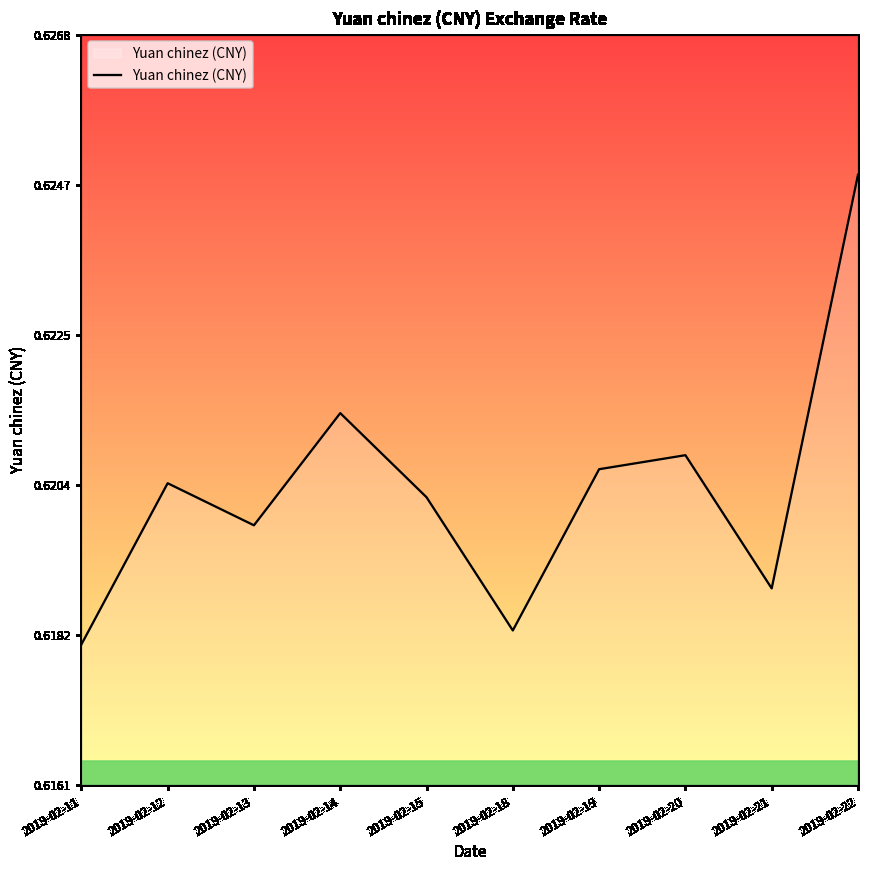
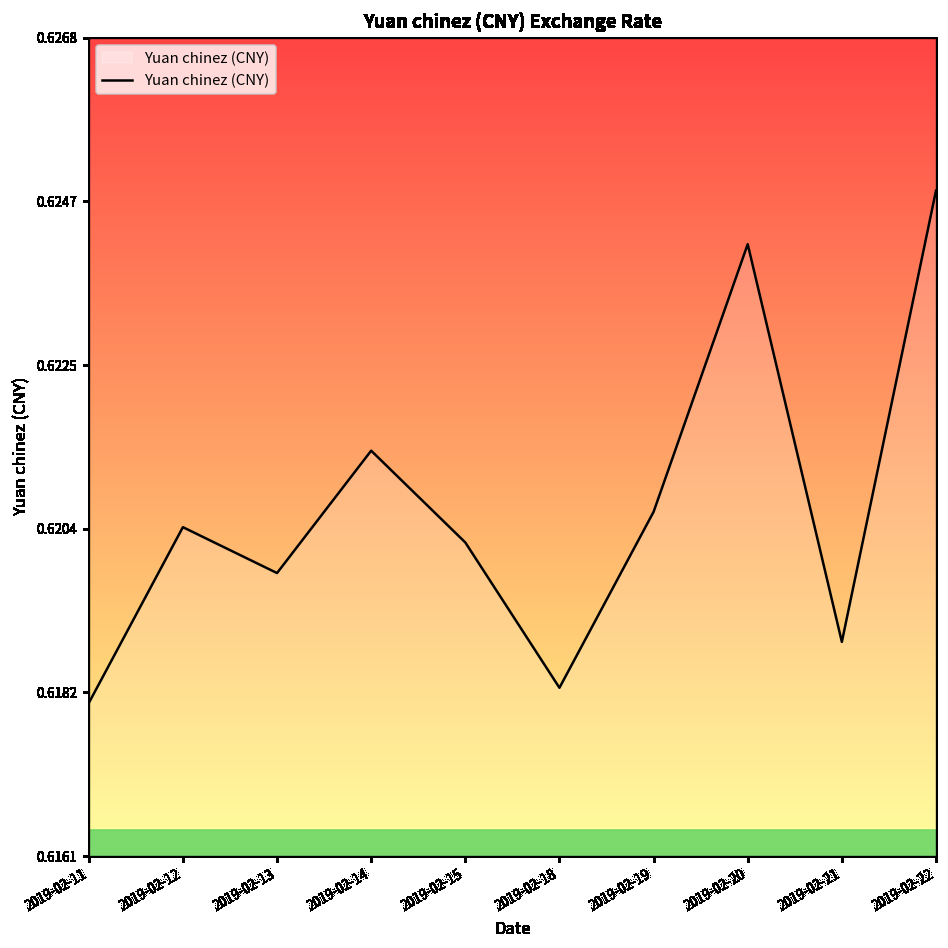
2019-02-20: 0.6208 -> 0.6241
